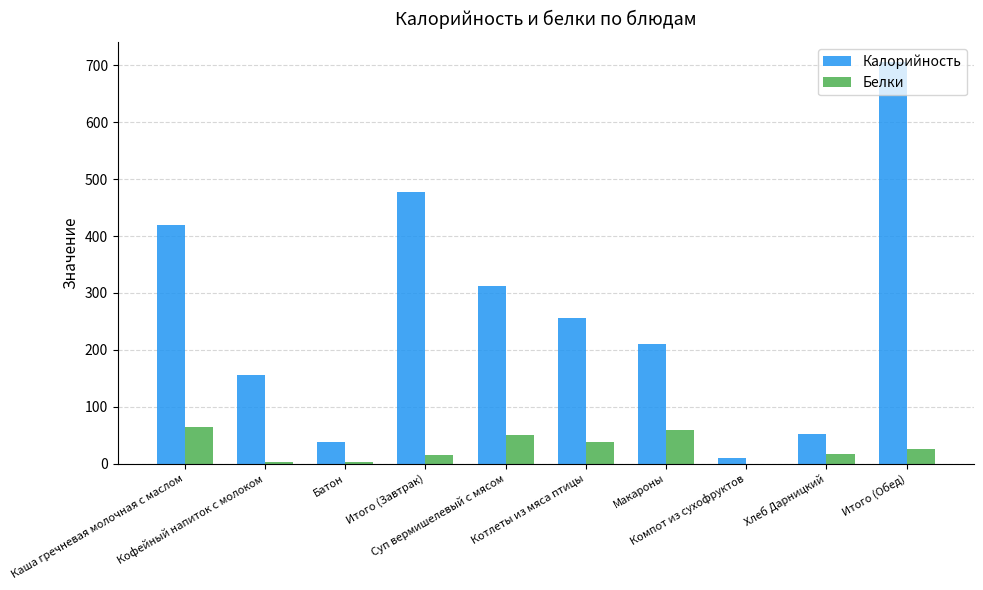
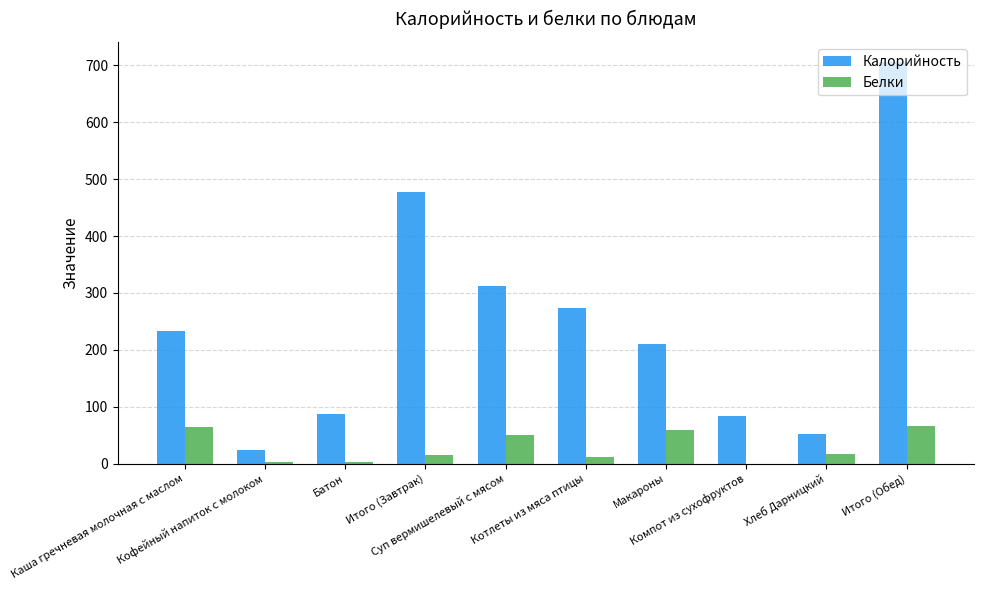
Калорийность, Каша гречневая молочная с маслом: 420 -> 230
Калорийность, Кофейный напиток с молоком: 160 -> 20
Калорийность, Батон: 40 -> 90
Калорийность, Котлеты из мяса птицы: 260 -> 270
Белки, Котлеты из мяса птицы: 40 -> 10
Калорийность, Компот из сухофруктов: 10 -> 80
Белки, Итого (Обед): 30 -> 70
